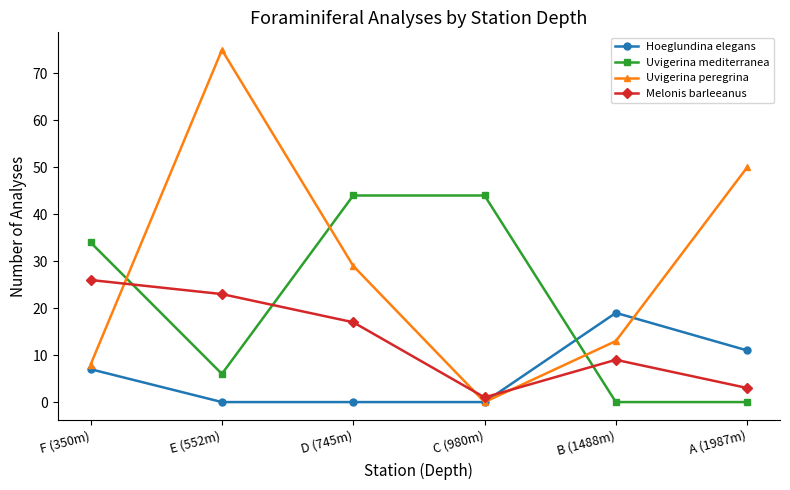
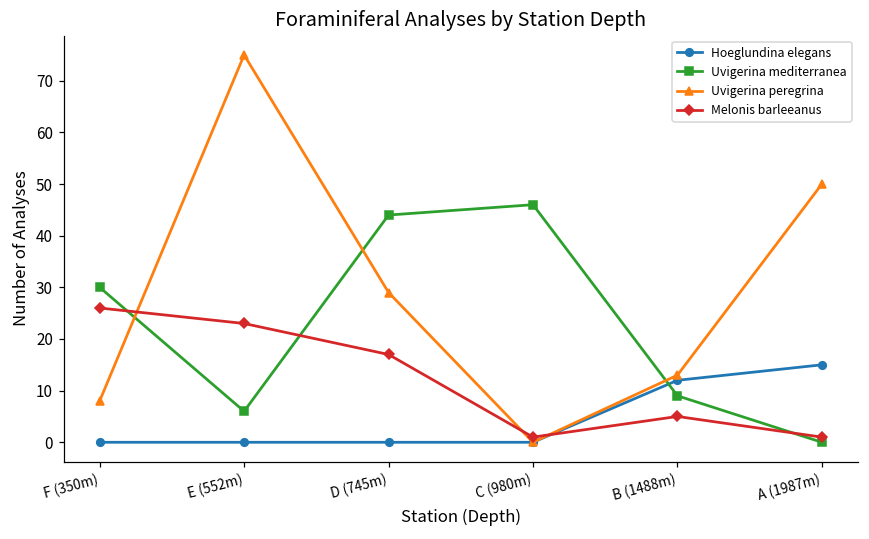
Hoeglundina elegans, F (350m): 7 -> 0
Uvigerina mediterranea, F (350m): 34 -> 30
Uvigerina mediterranea, C (980m): 44 -> 46
Hoeglundina elegans, B (1488m): 19 -> 12
Uvigerina mediterranea, B (1488m): 0 -> 9
Melonis barleeanus, B (1488m): 9 -> 5
Hoeglundina elegans, A (1987m): 11 -> 15
Melonis barleeanus, A (1987m): 3 -> 1
